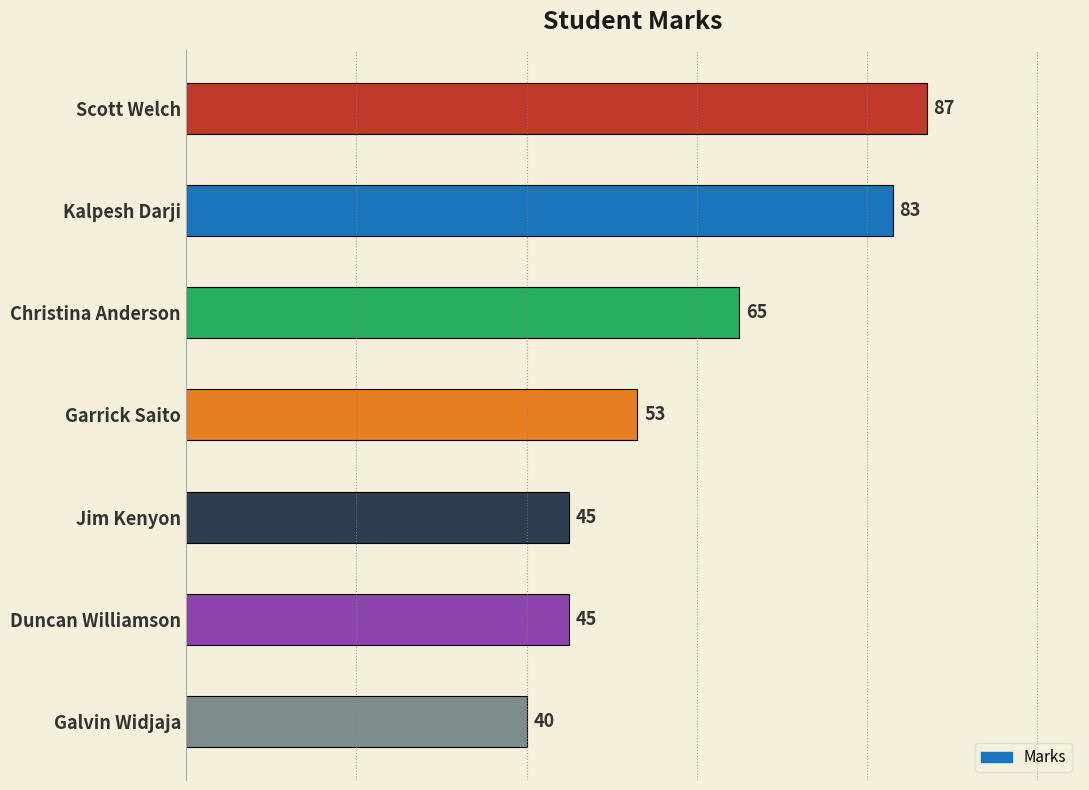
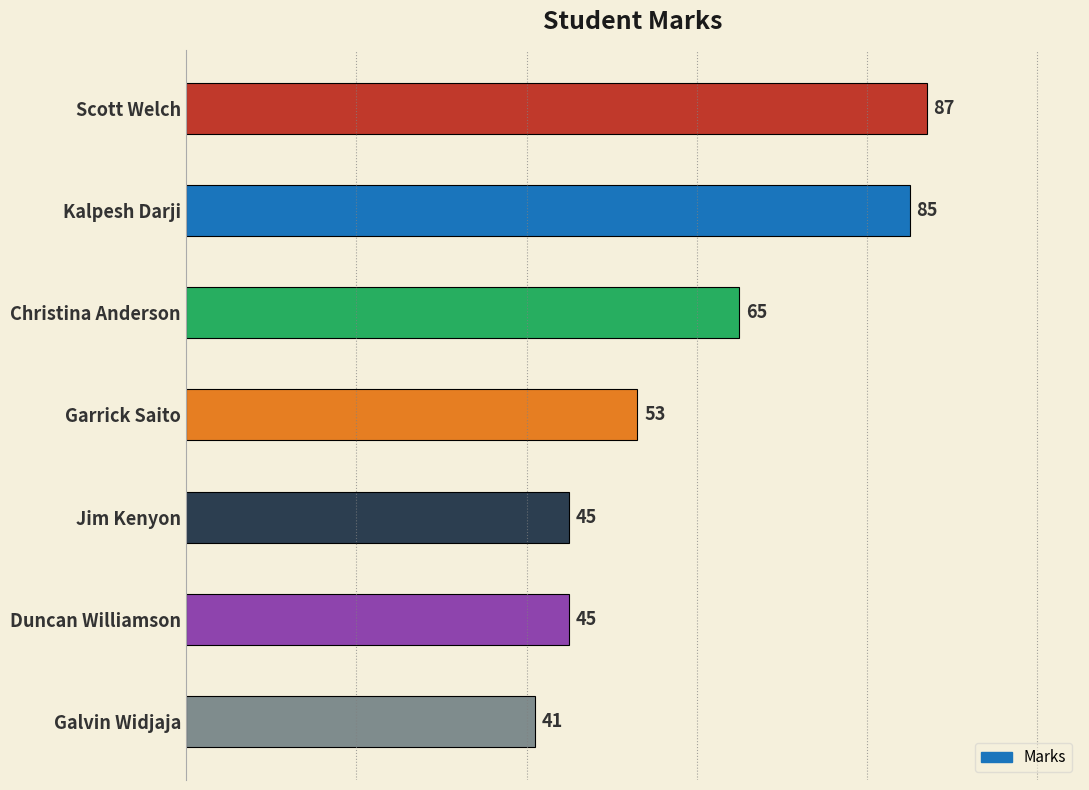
Kalpesh Darji: 83 -> 85
Galvin Widjaja: 40 -> 41
